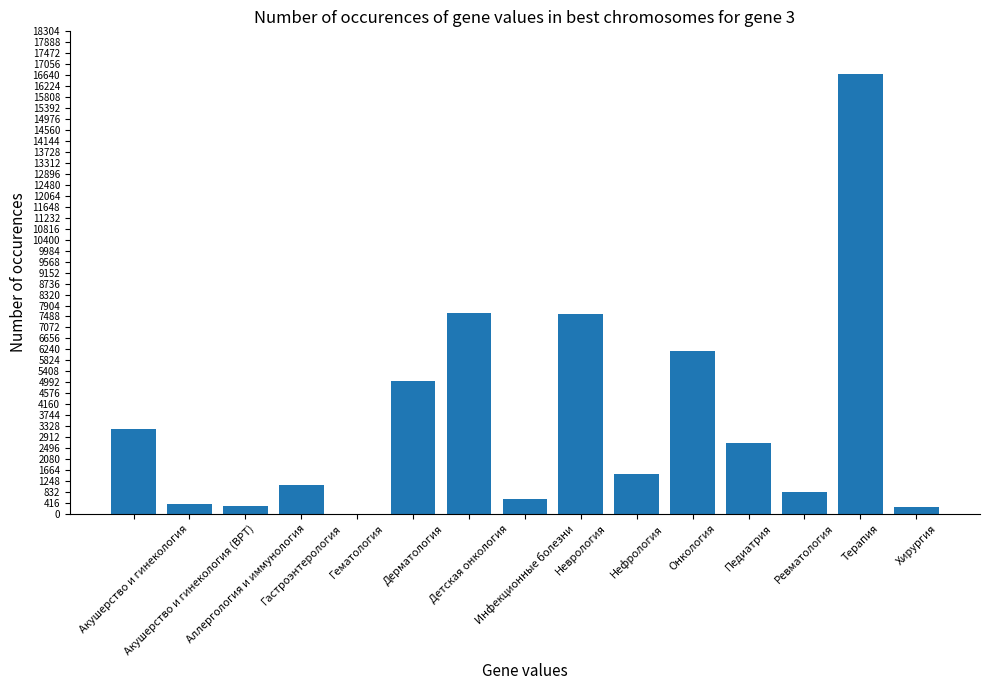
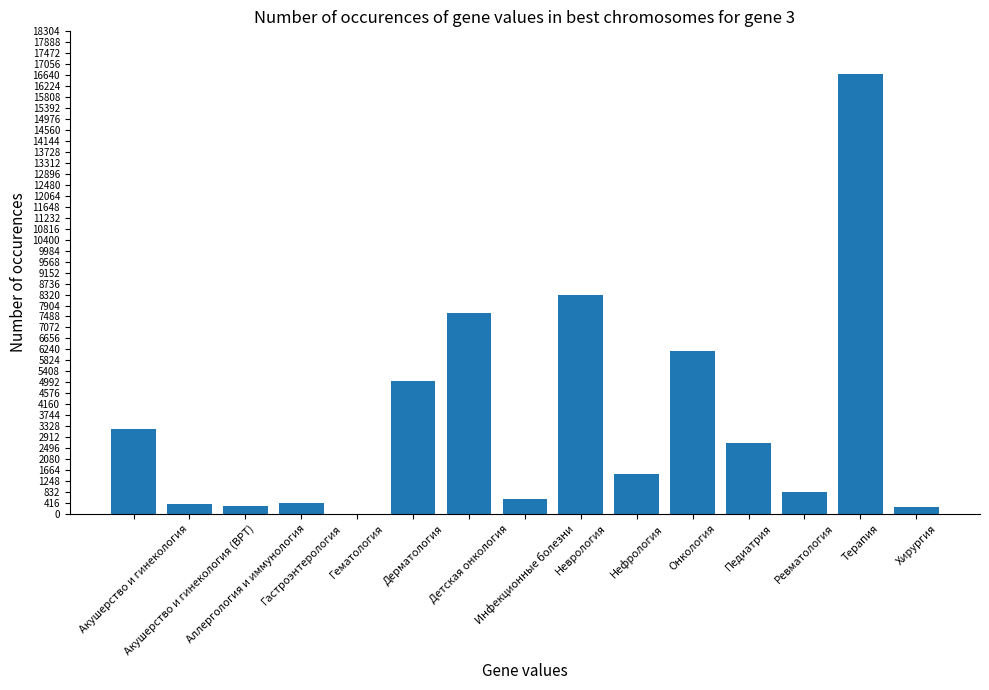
Гастроэнтерология: 1100 -> 400
Неврология: 7600 -> 8300
